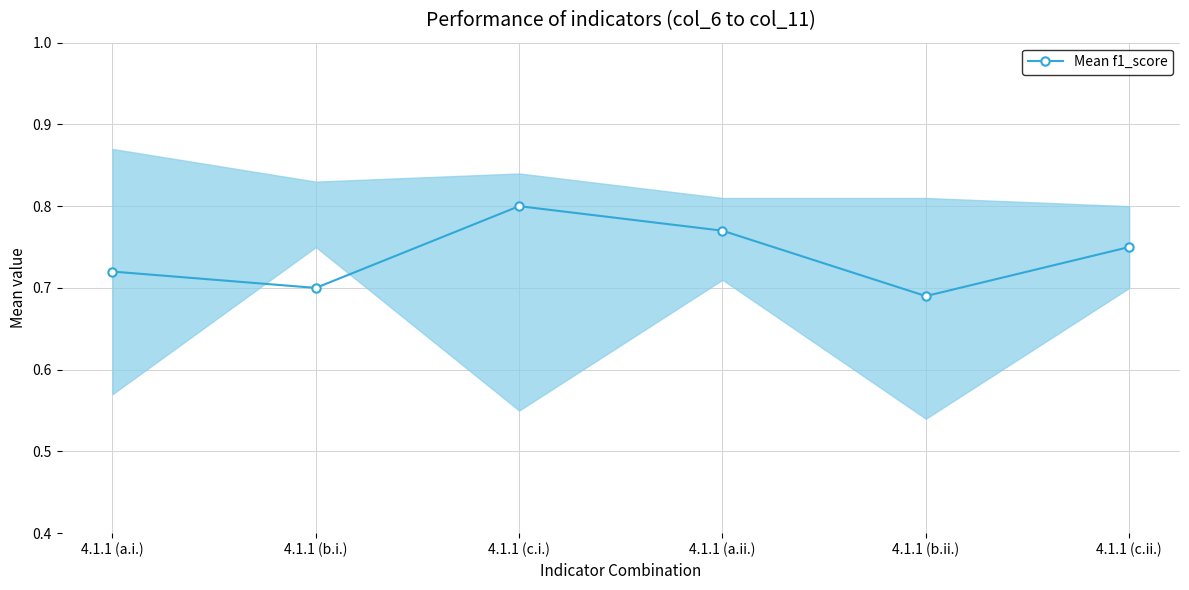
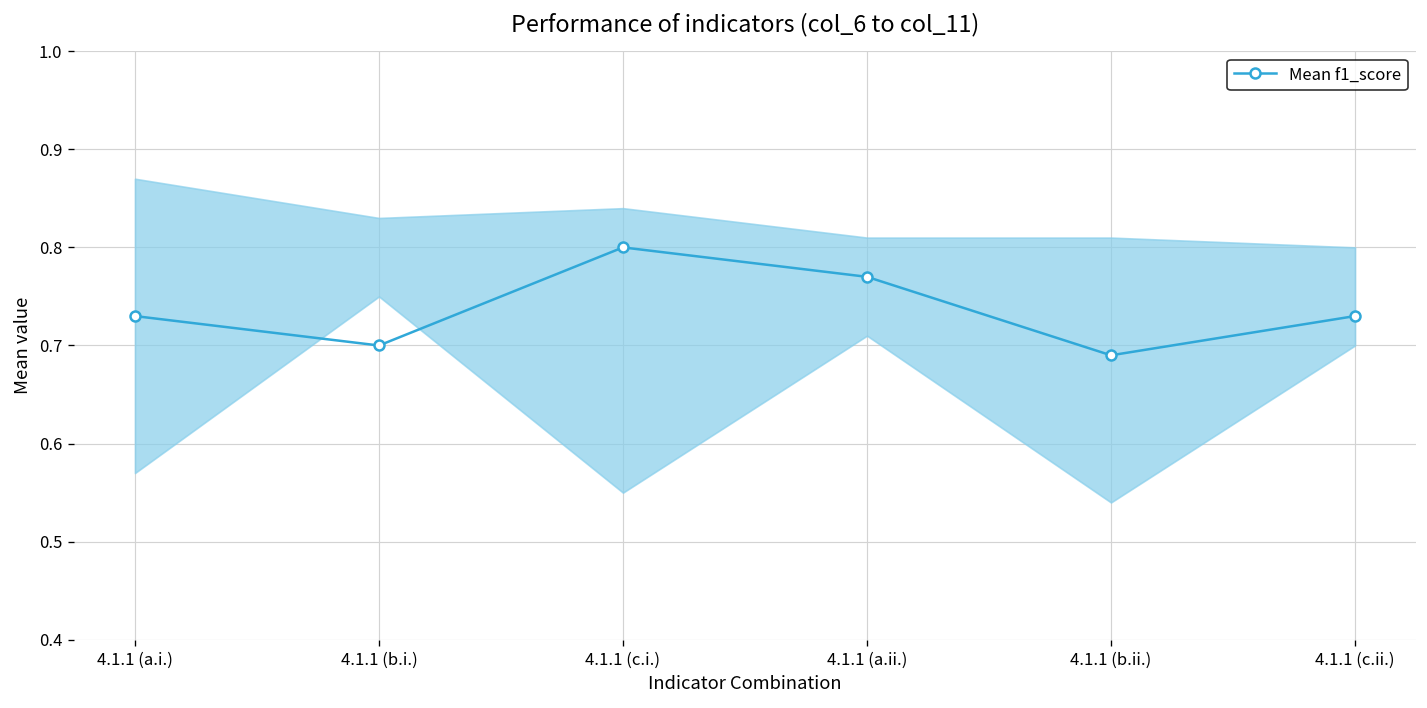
Mean f1_score, 4.1.1 (a.i.): 0.72 -> 0.73
Mean f1_score, 4.1.1 (c.ii.): 0.75 -> 0.73
